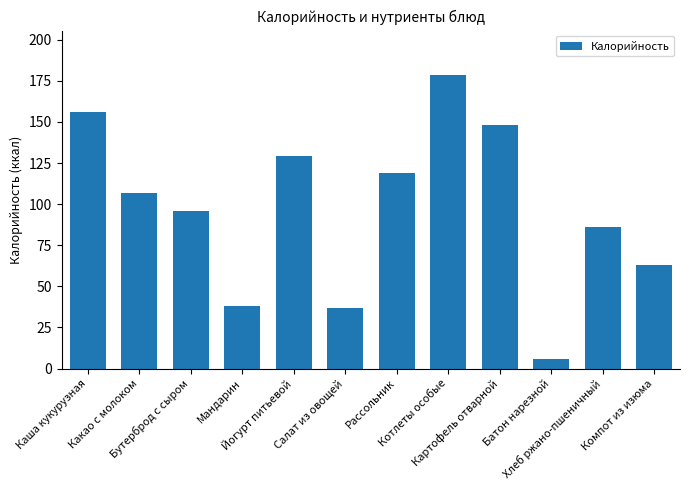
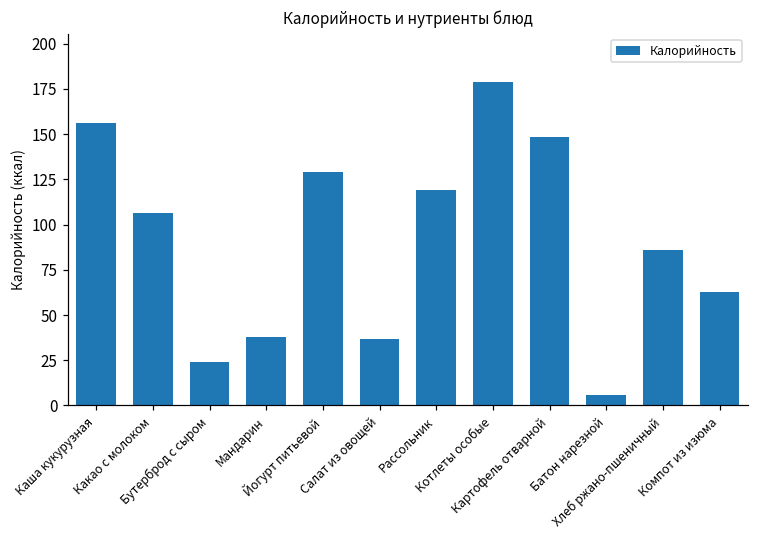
Бутерброд с сыром: 96 -> 24
